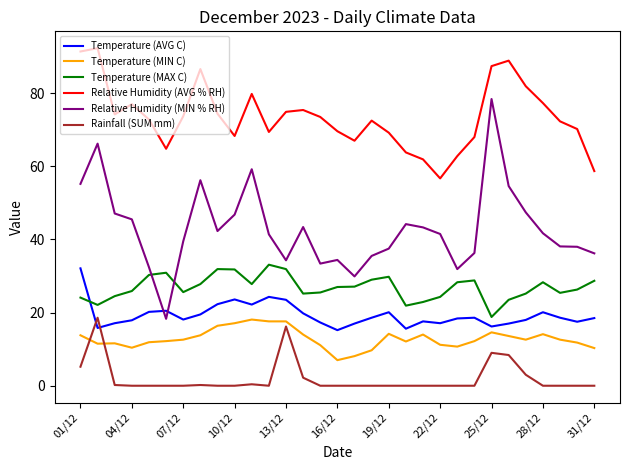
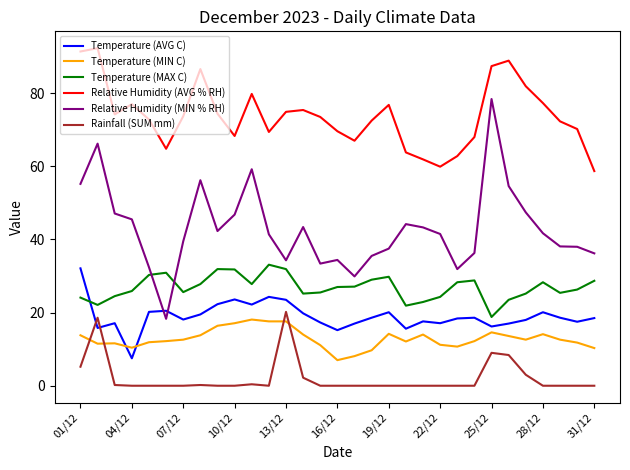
Temperature (AVG C), 04/12: 18 -> 8
Rainfall (SUM mm), 13/12: 16 -> 20
Relative Humidity (AVG % RH), 19/12: 69 -> 77
Relative Humidity (AVG % RH), 22/12: 57 -> 60
